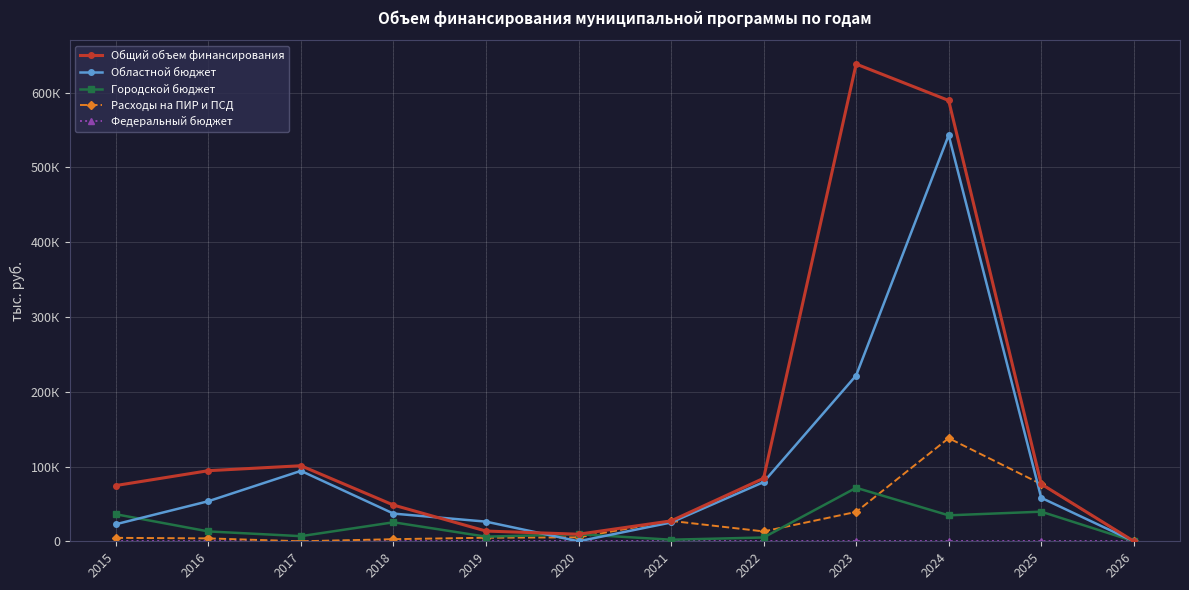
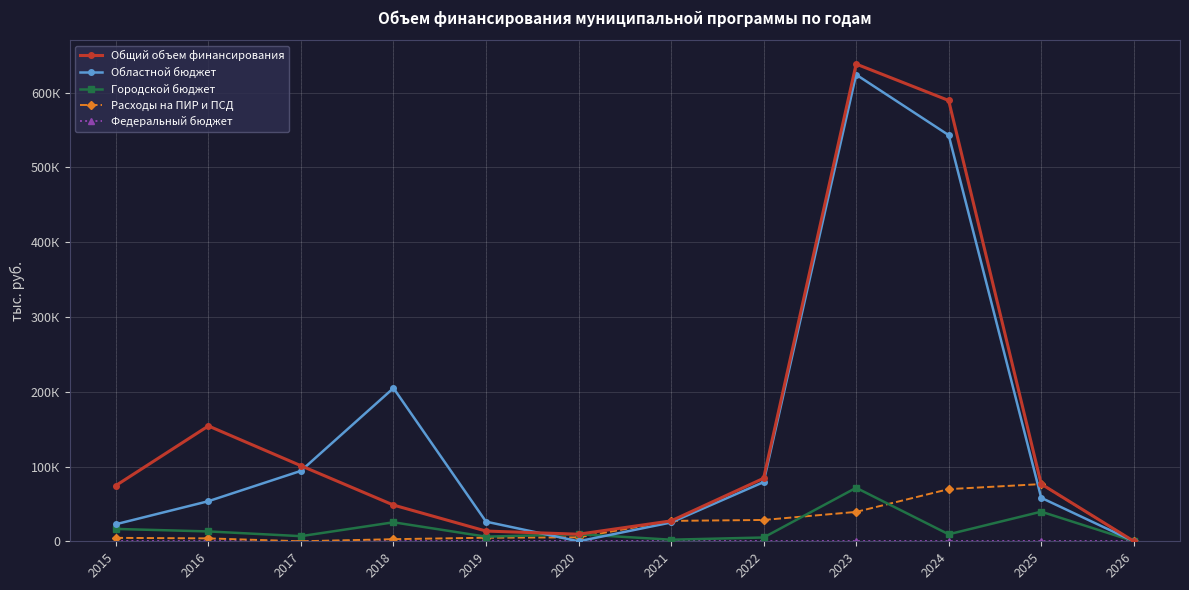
Городской бюджет, 2015: 40К -> 20К
Общий объем финансирования, 2016: 90К -> 150К
Областной бюджет, 2018: 40К -> 200К
Расходы на ПИР и ПСД, 2022: 10К -> 30К
Областной бюджет, 2023: 220К -> 620К
Городской бюджет, 2024: 30К -> 10К
Расходы на ПИР и ПСД, 2024: 140К -> 70К
